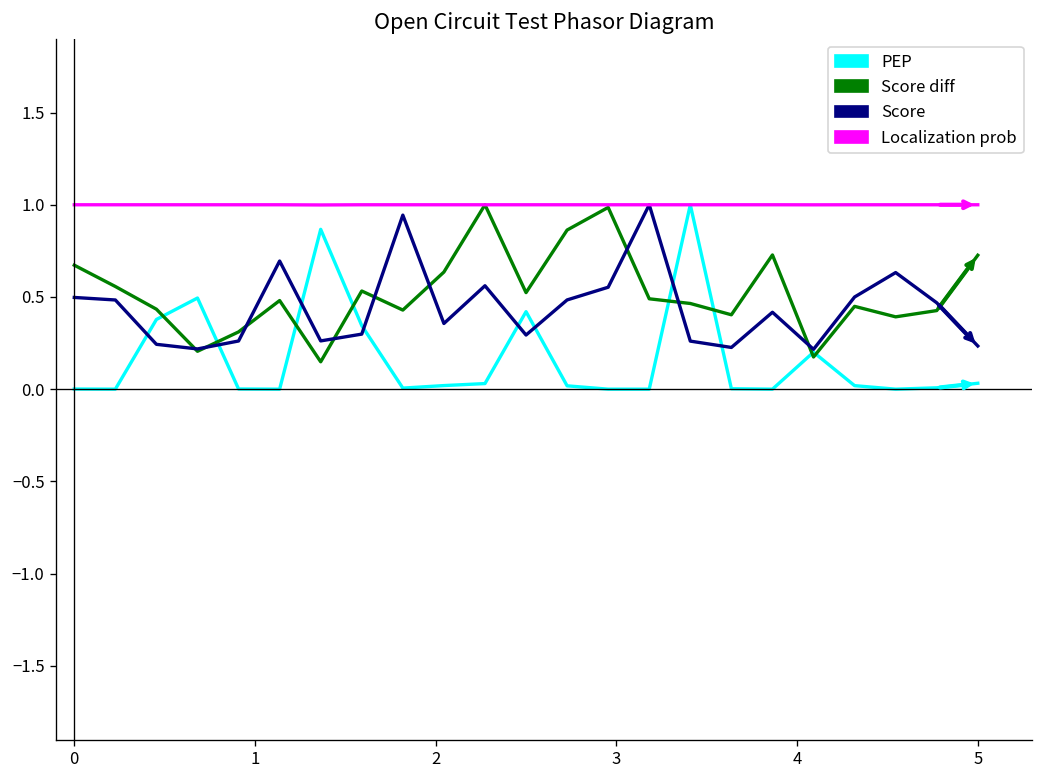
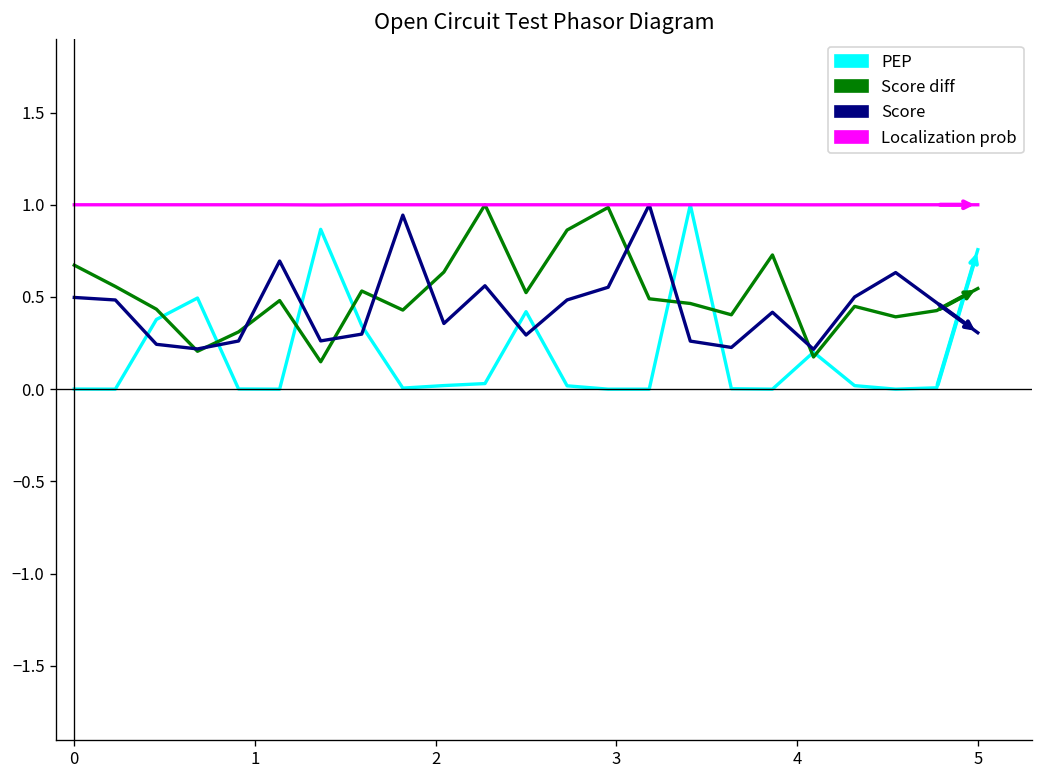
PEP, 5: 0.03 -> 0.76
Score diff, 5: 0.73 -> 0.55
Score, 5: 0.23 -> 0.31
